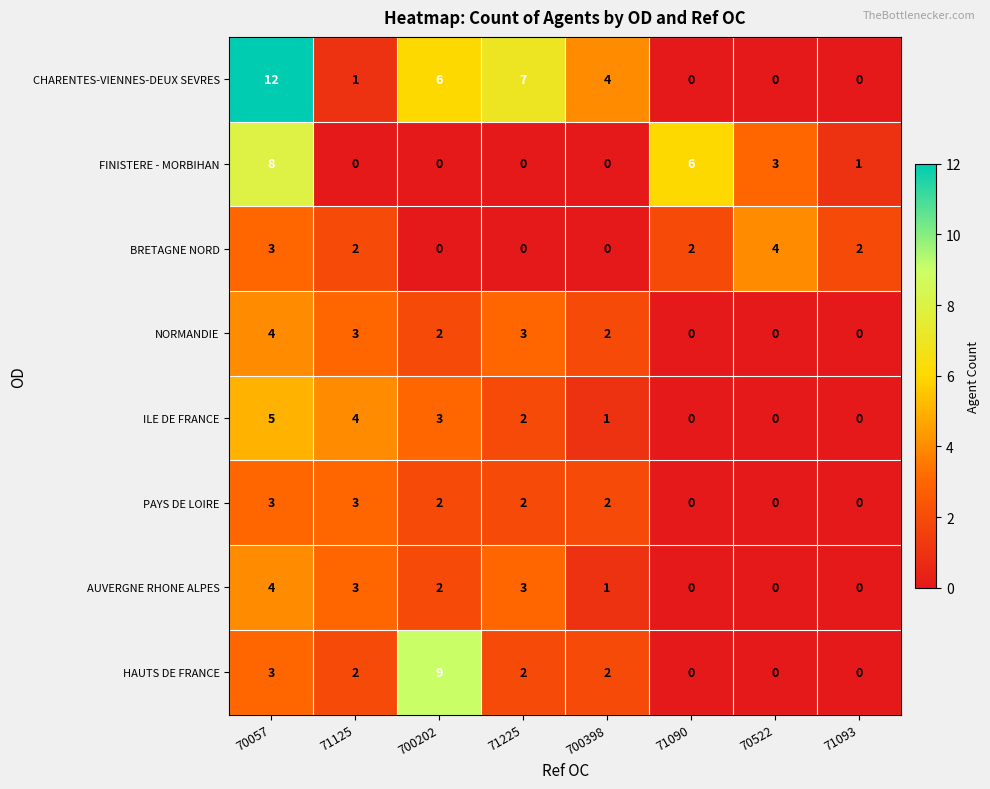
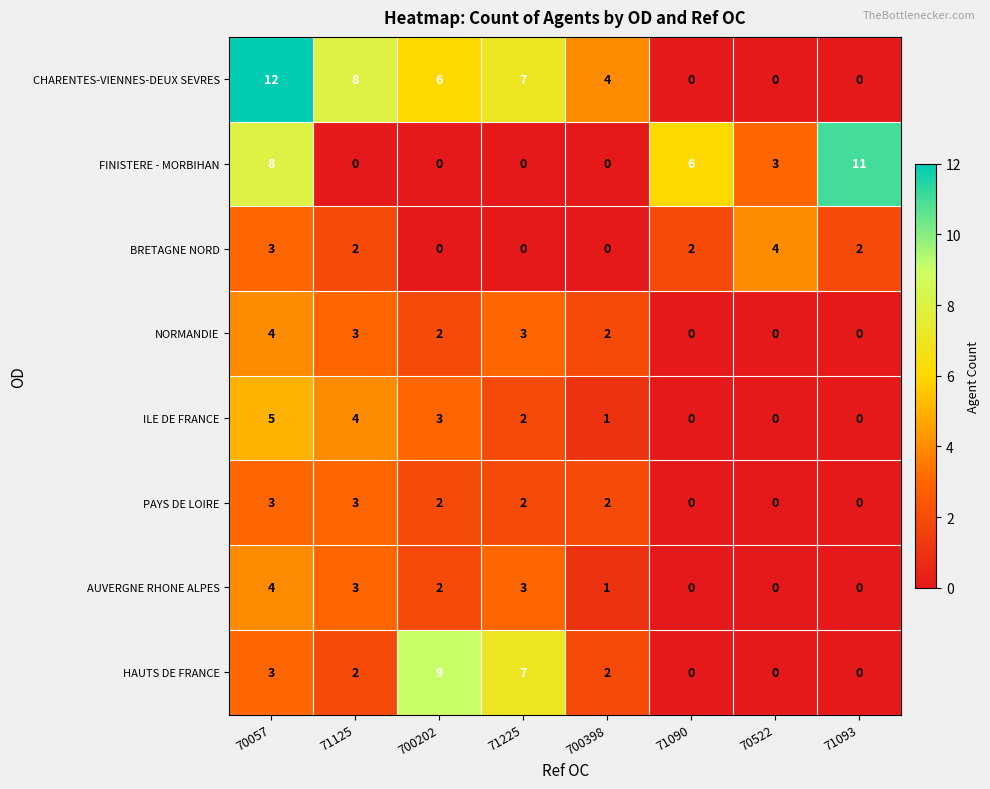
CHARENTES-VIENNES-DEUX SEVRES, 71125: 1 -> 8
FINISTERE - MORBIHAN, 71093: 1 -> 11
HAUTS DE FRANCE, 71225: 2 -> 7
